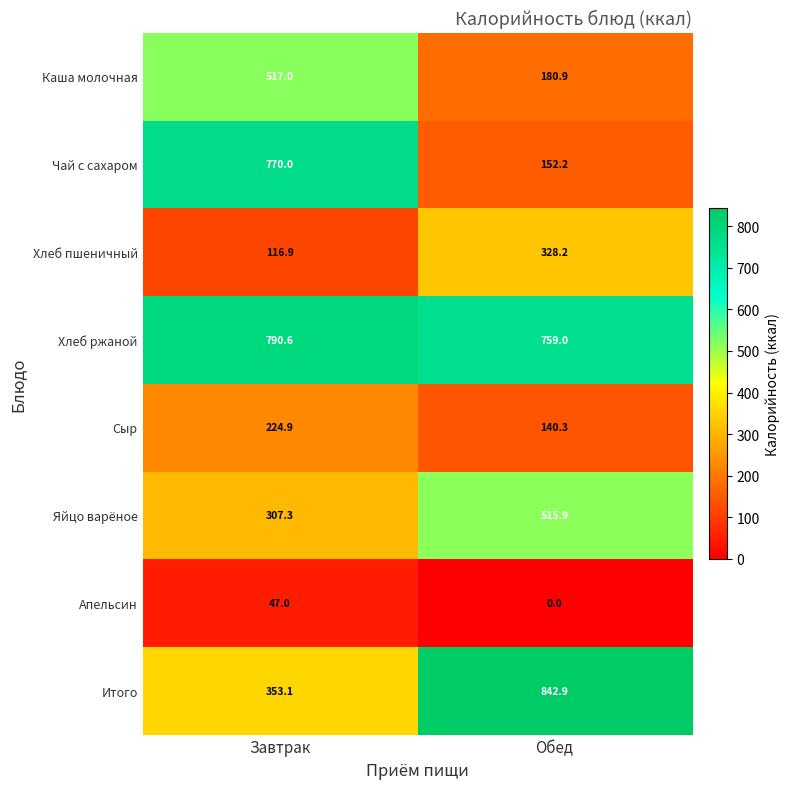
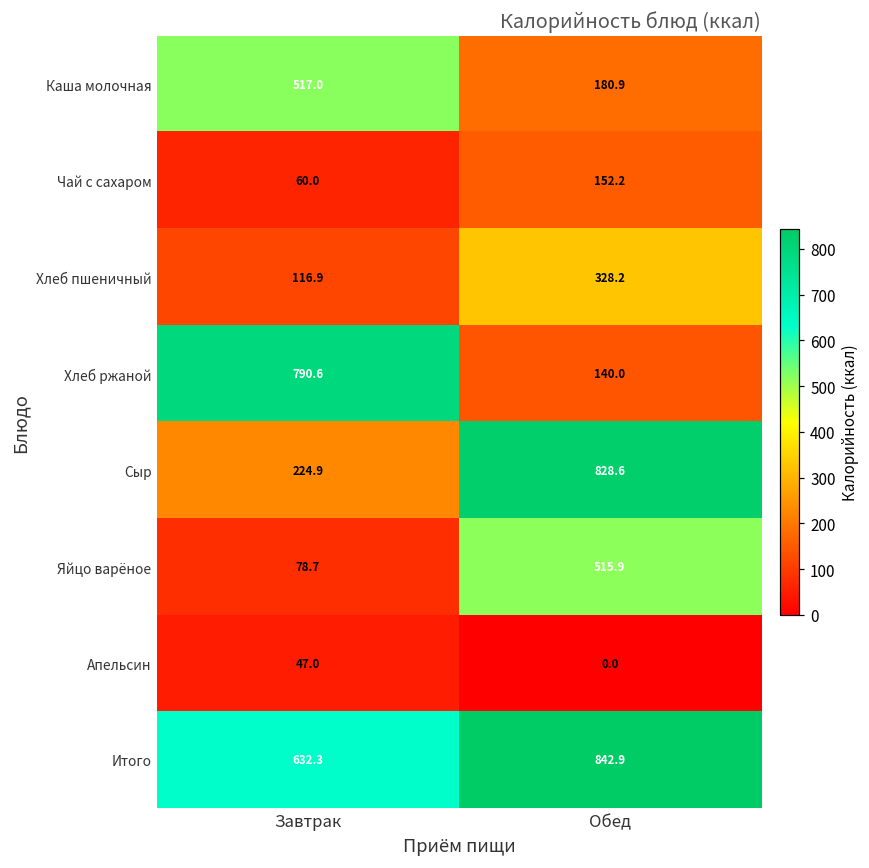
Чай с сахаром, Завтрак: 770.0 -> 60.0
Хлеб ржаной, Обед: 759.0 -> 140.0
Сыр, Обед: 140.3 -> 828.6
Яйцо варёное, Завтрак: 307.3 -> 78.7
Итого, Завтрак: 353.1 -> 632.3
